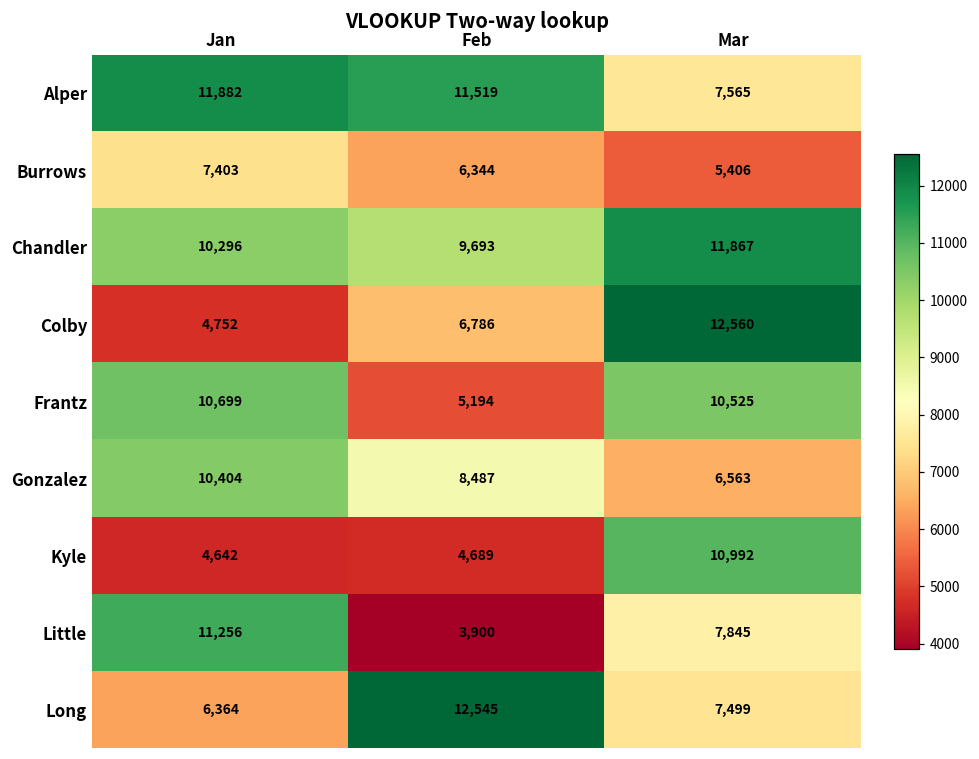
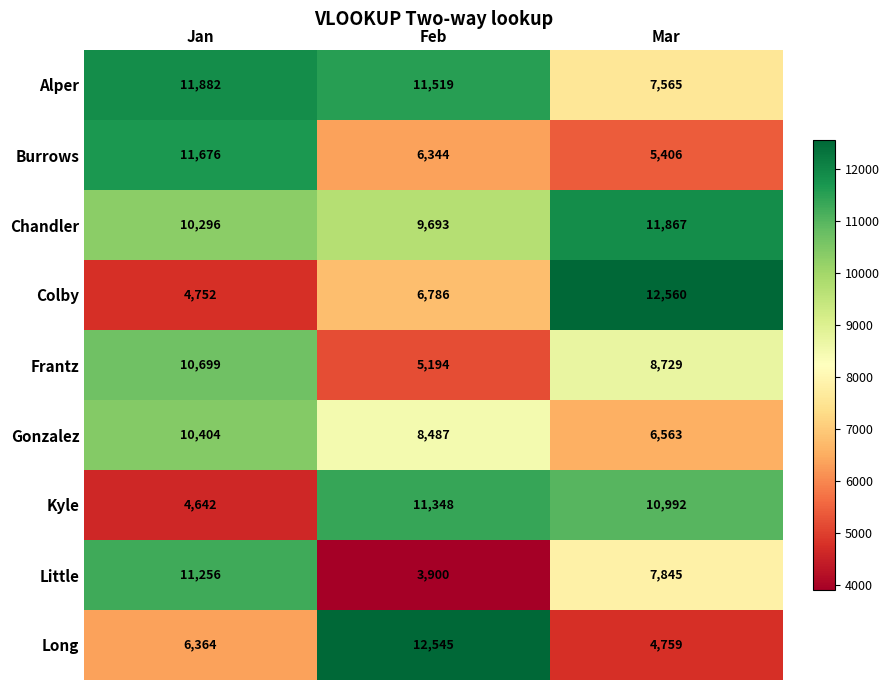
Burrows, Jan: 7,403 -> 11,676
Frantz, Mar: 10,525 -> 8,729
Kyle, Feb: 4,689 -> 11,348
Long, Mar: 7,499 -> 4,759
